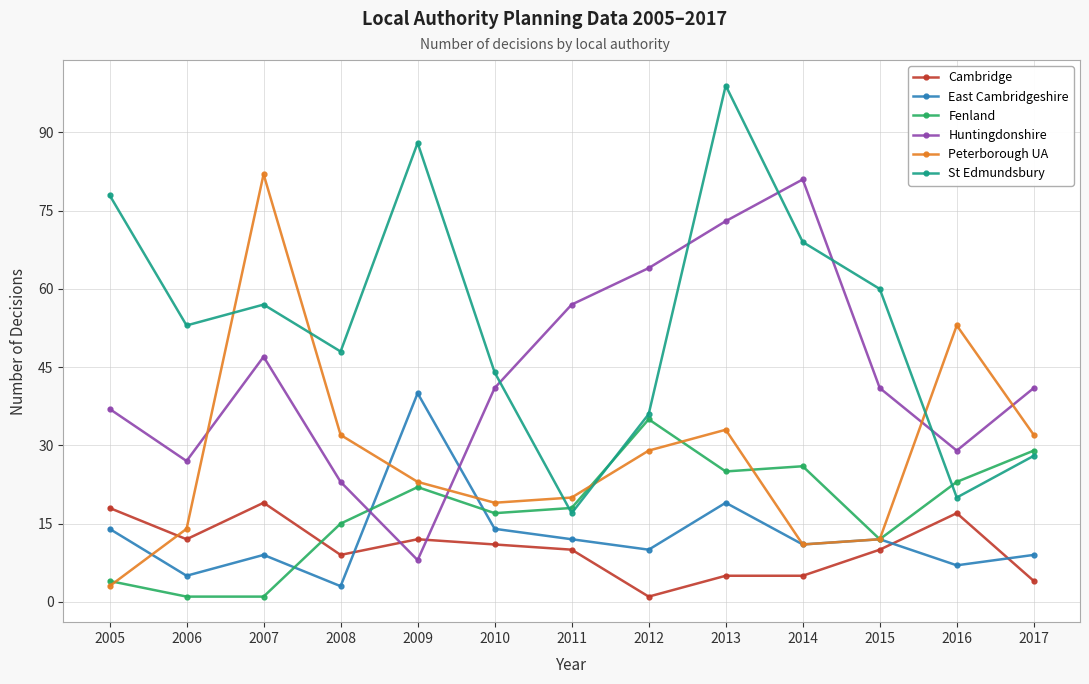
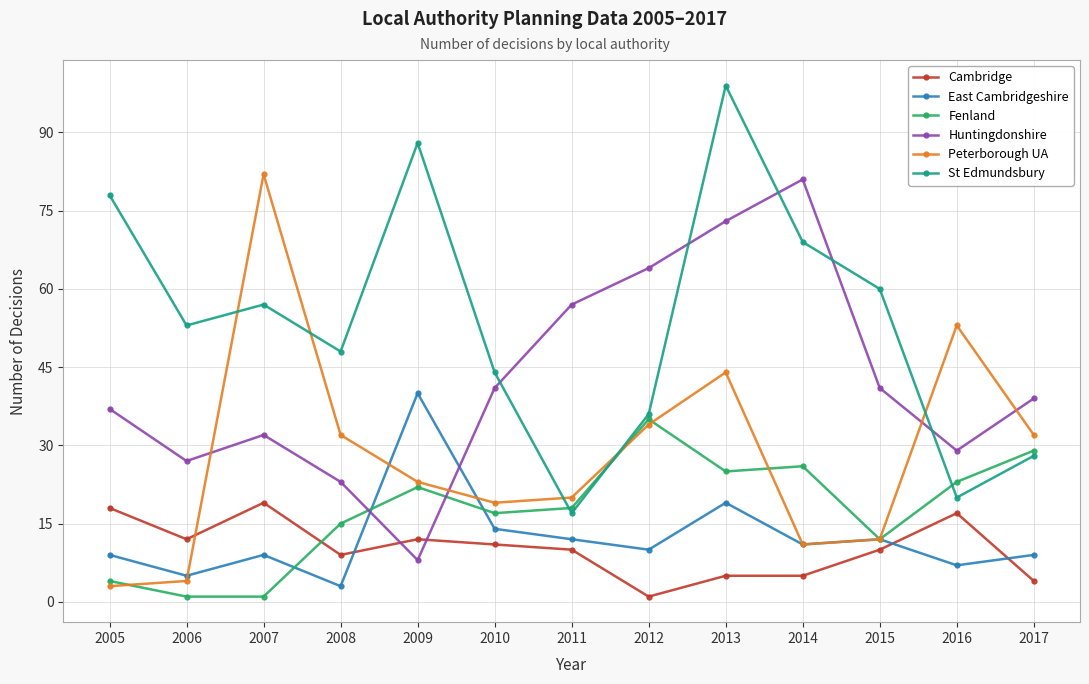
East Cambridgeshire, 2005: 14 -> 9
Peterborough UA, 2006: 14 -> 4
Huntingdonshire, 2007: 47 -> 32
Peterborough UA, 2012: 29 -> 34
Peterborough UA, 2013: 33 -> 44
Huntingdonshire, 2017: 41 -> 39
